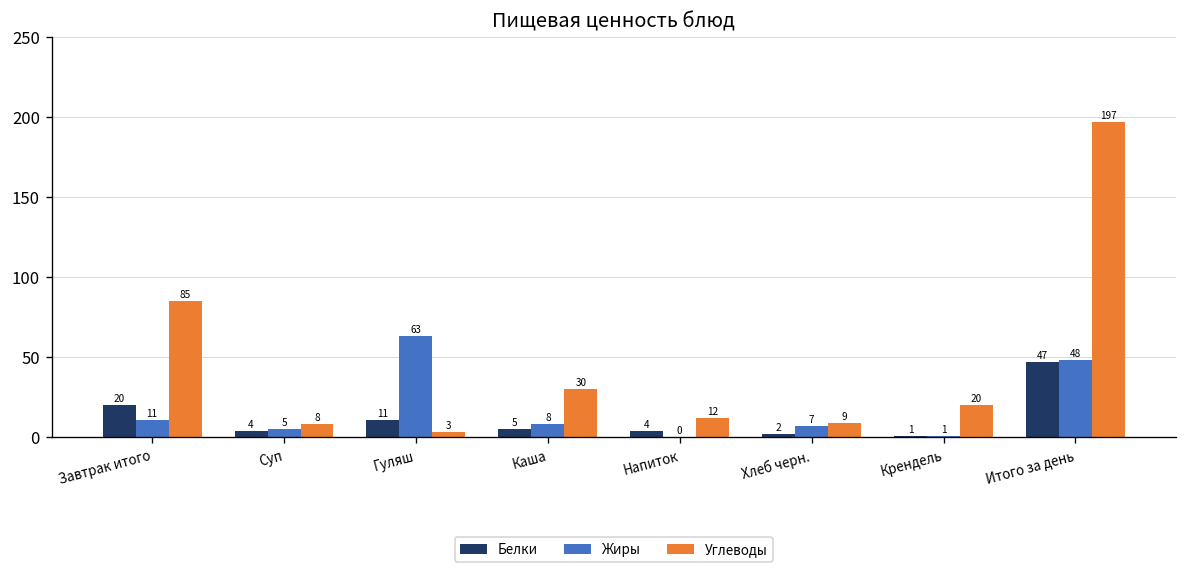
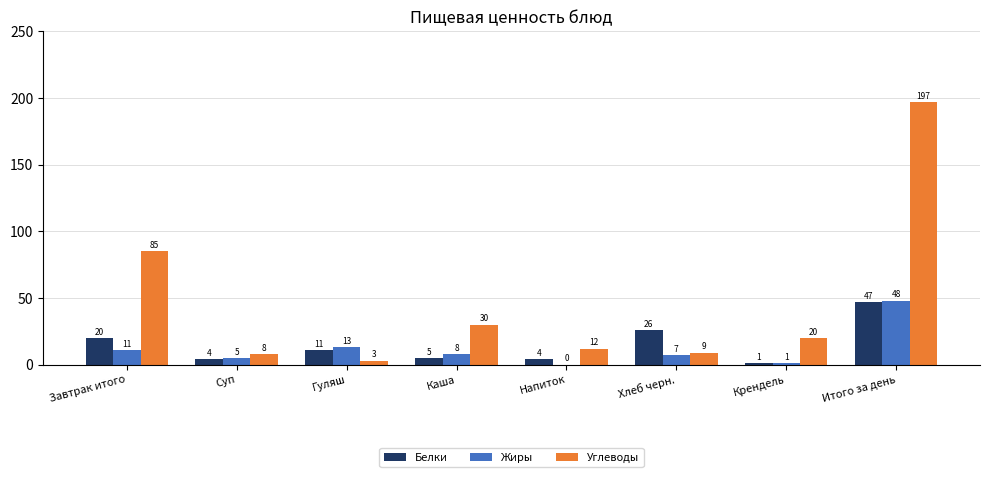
Жиры, Гуляш: 63 -> 13
Белки, Хлеб черн.: 2 -> 26
